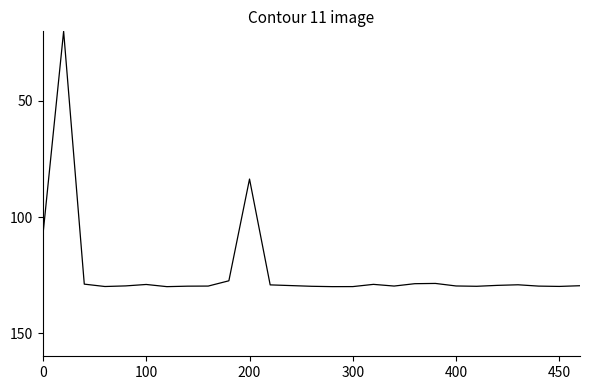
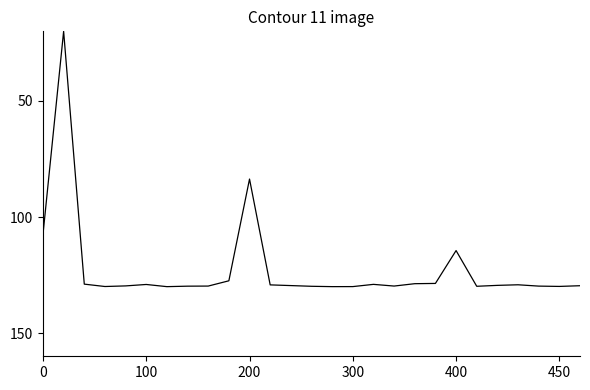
400: 130 -> 114
